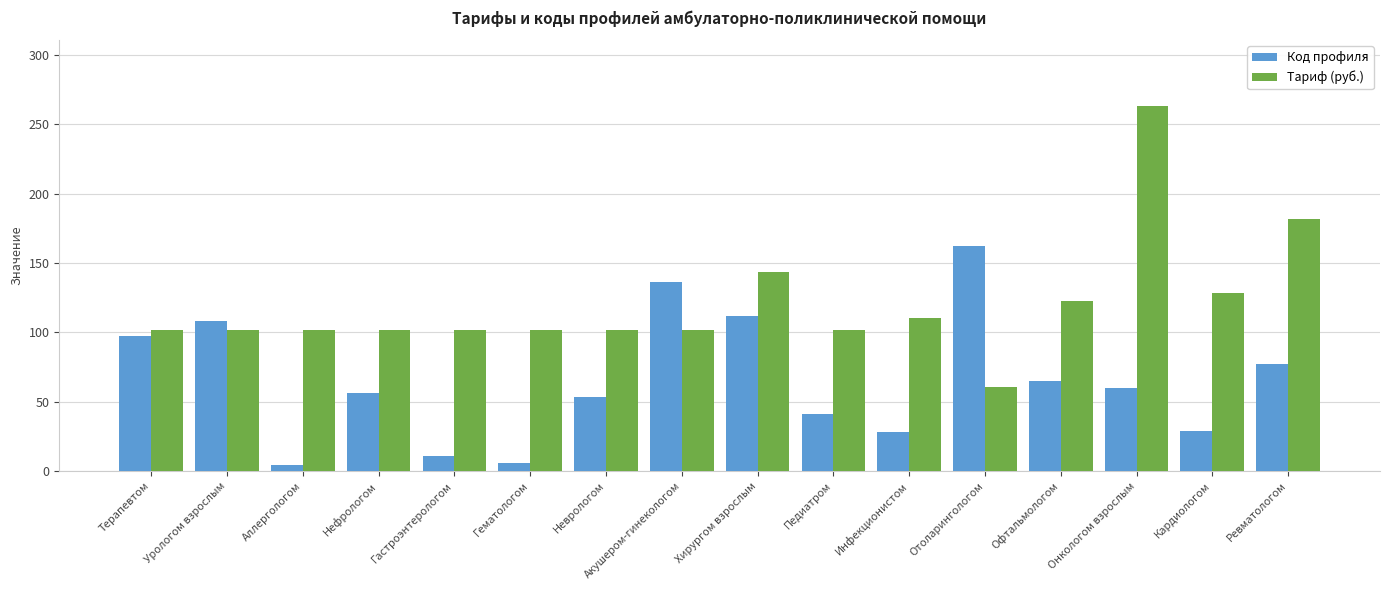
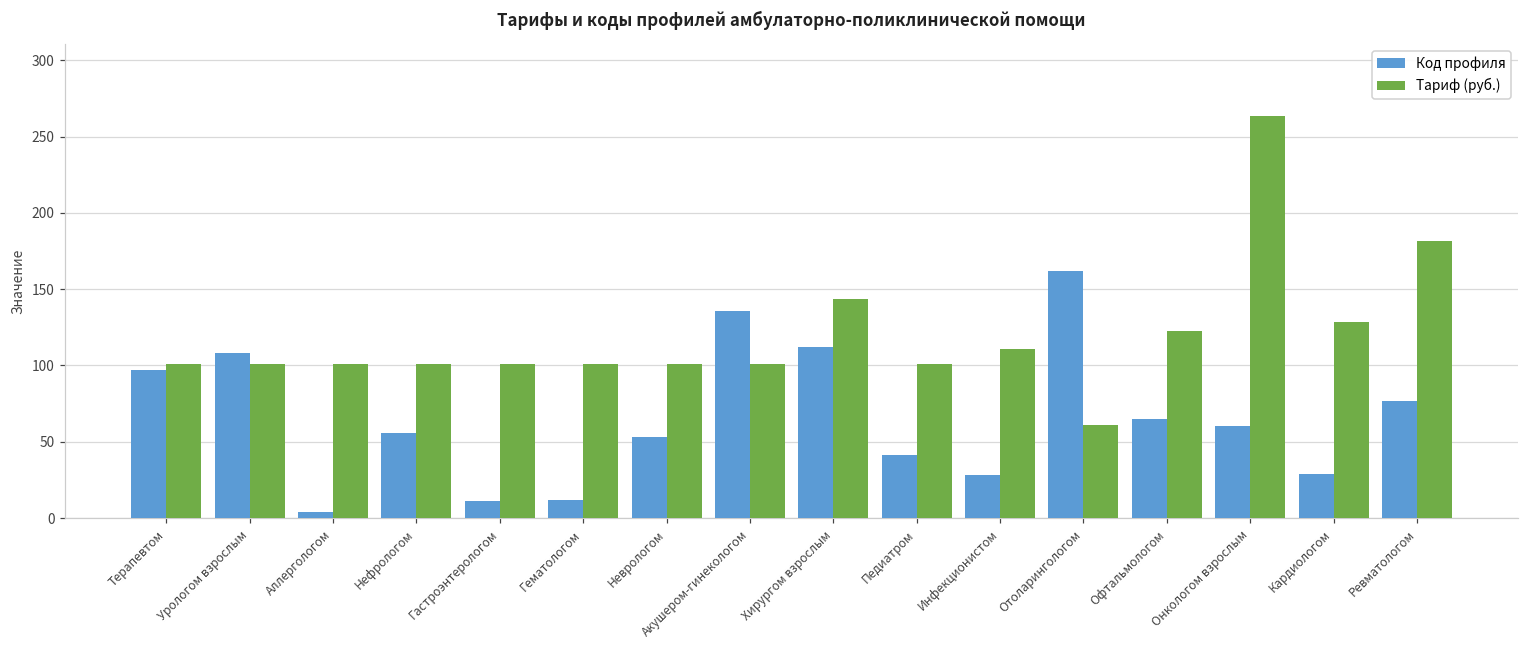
Код профиля, Гематологом: 6 -> 12
